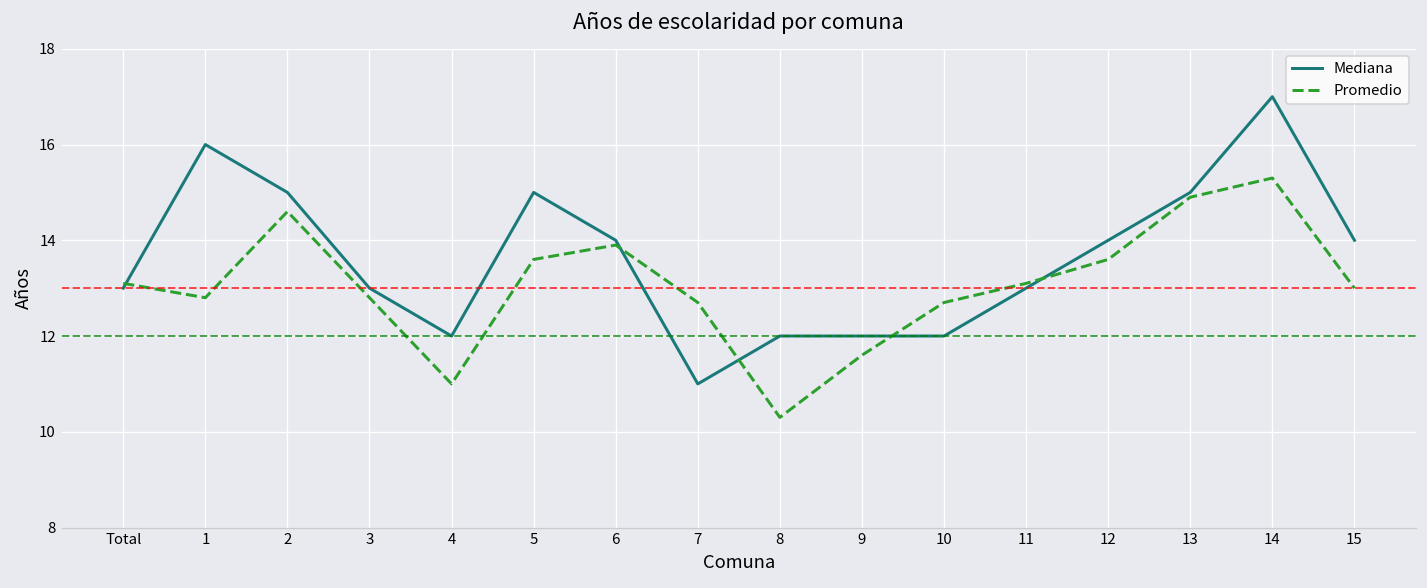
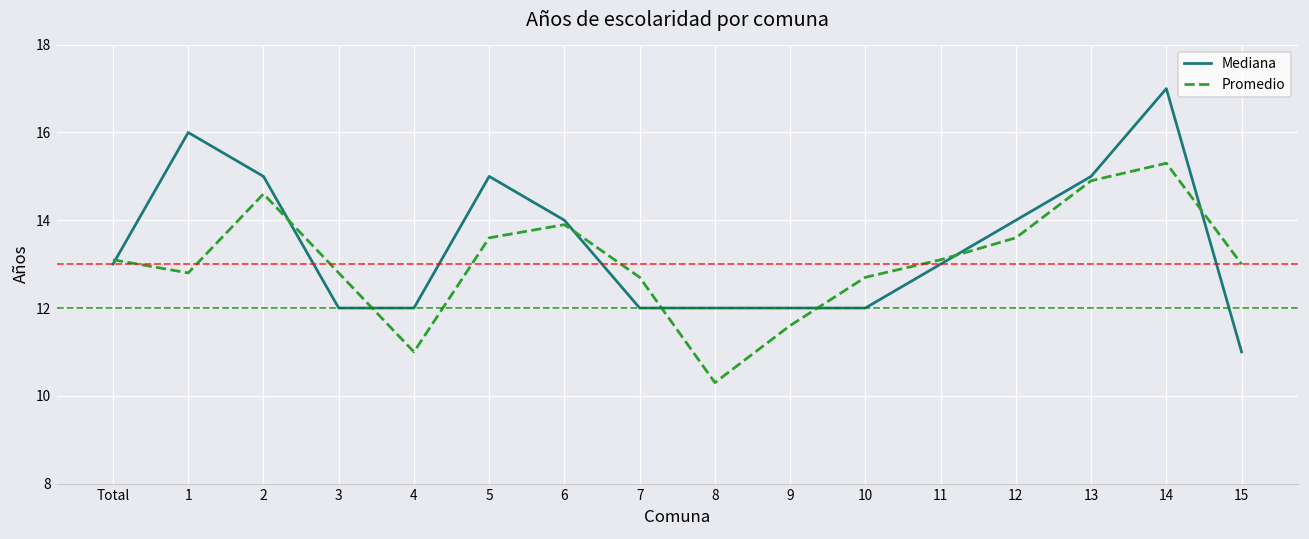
Mediana, 3: 13 -> 12
Mediana, 7: 11 -> 12
Mediana, 15: 14 -> 11
